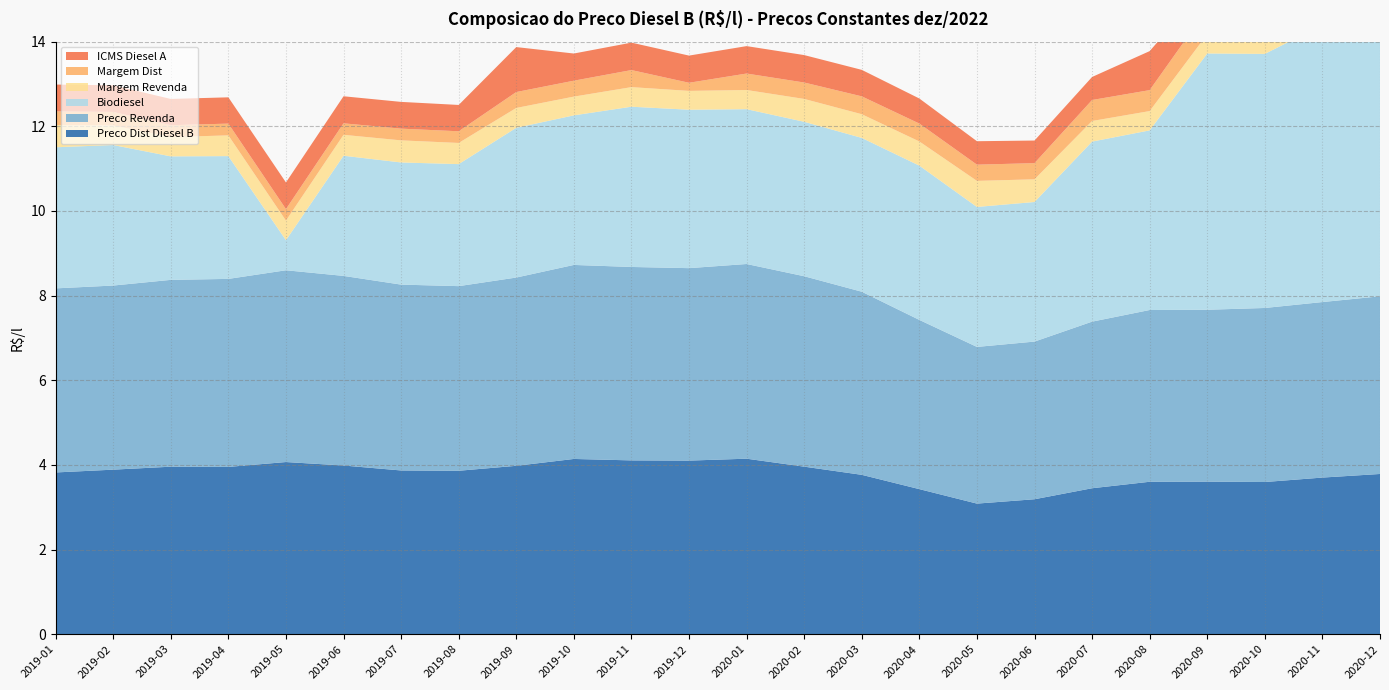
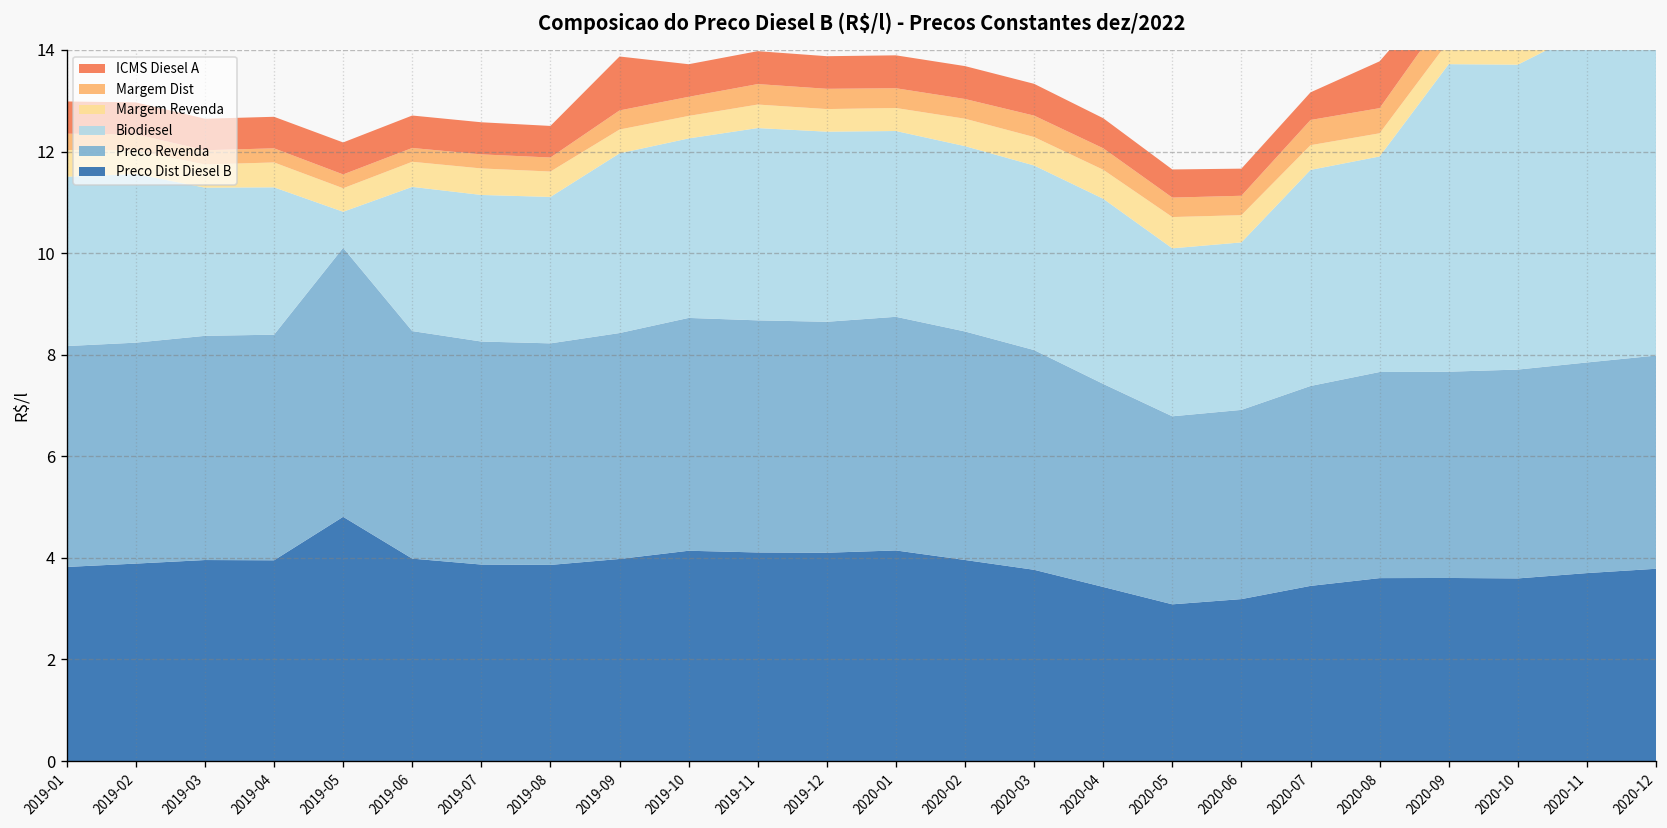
Preco Dist Diesel B, 2019-05: 4.1 -> 4.8
Preco Revenda, 2019-05: 4.5 -> 5.3
Margem Dist, 2019-12: 0.2 -> 0.4
